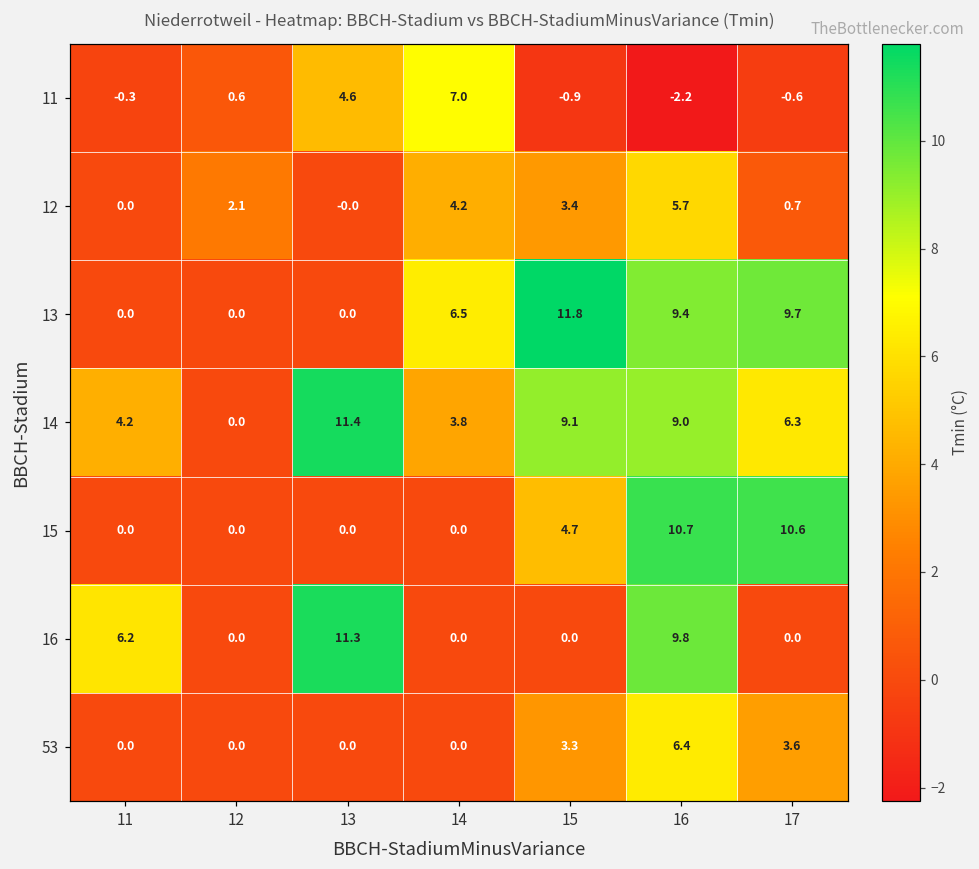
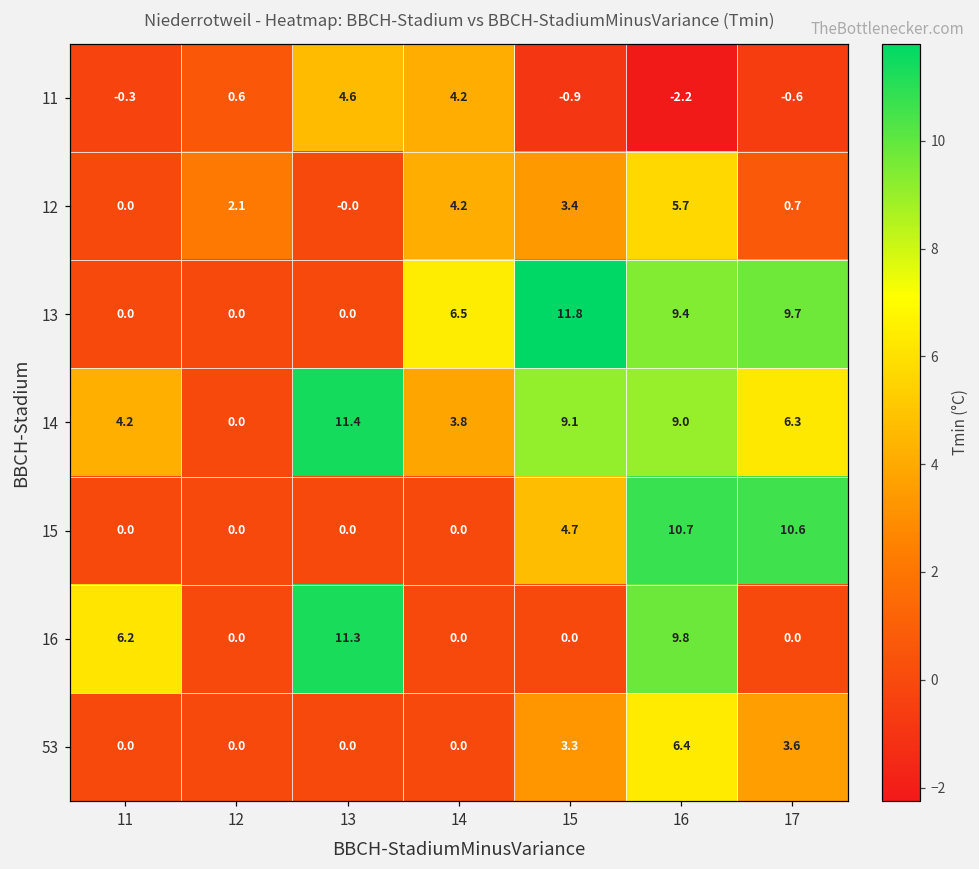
11, 14: 7.0 -> 4.2
